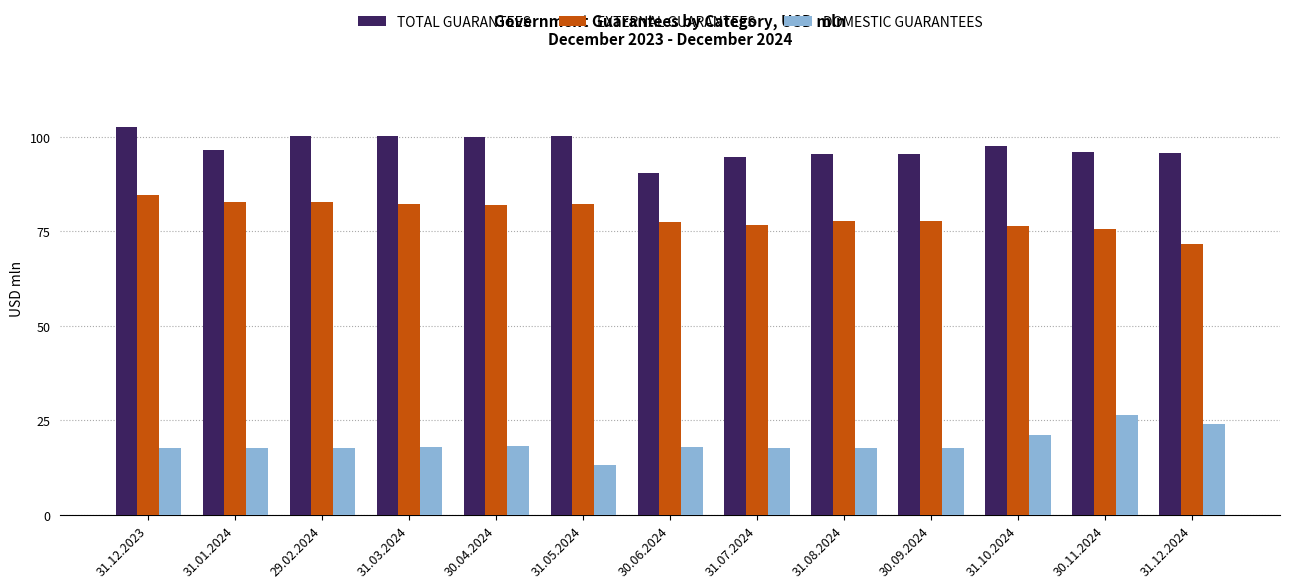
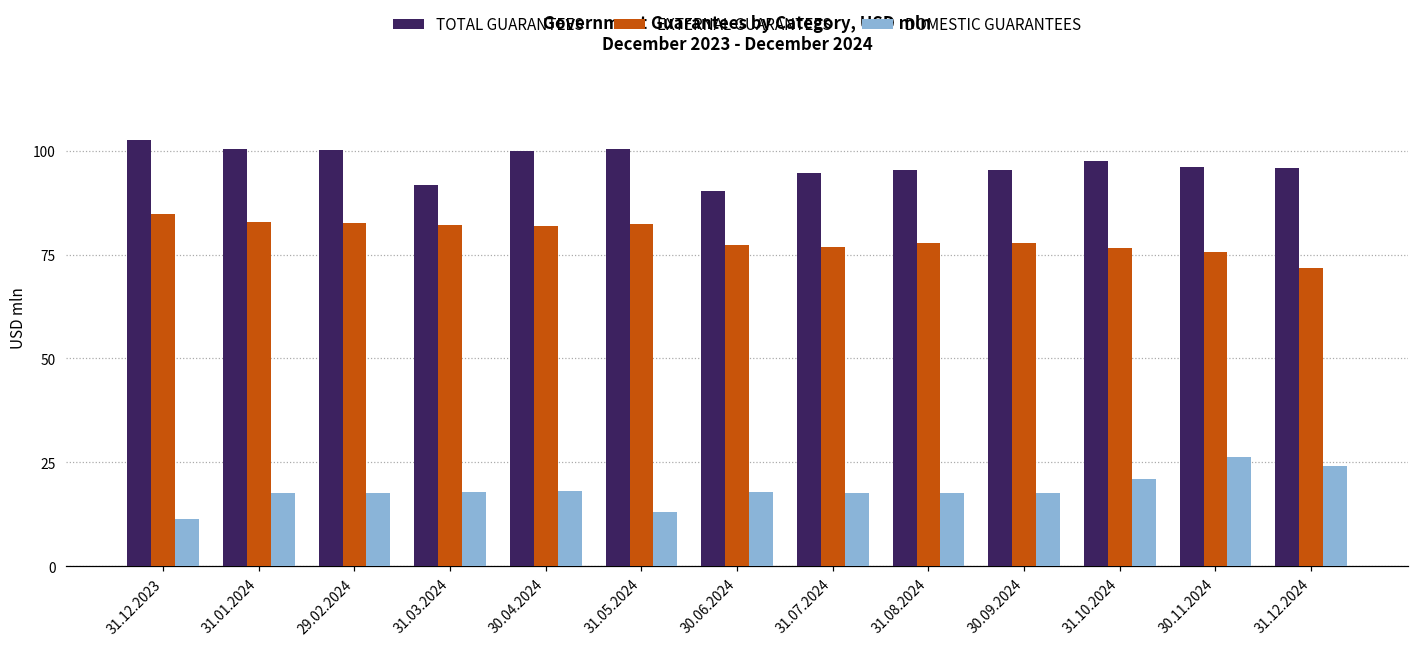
DOMESTIC GUARANTEES, 31.12.2023: 18 -> 11
TOTAL GUARANTEES, 31.01.2024: 96 -> 100
TOTAL GUARANTEES, 31.03.2024: 100 -> 92
